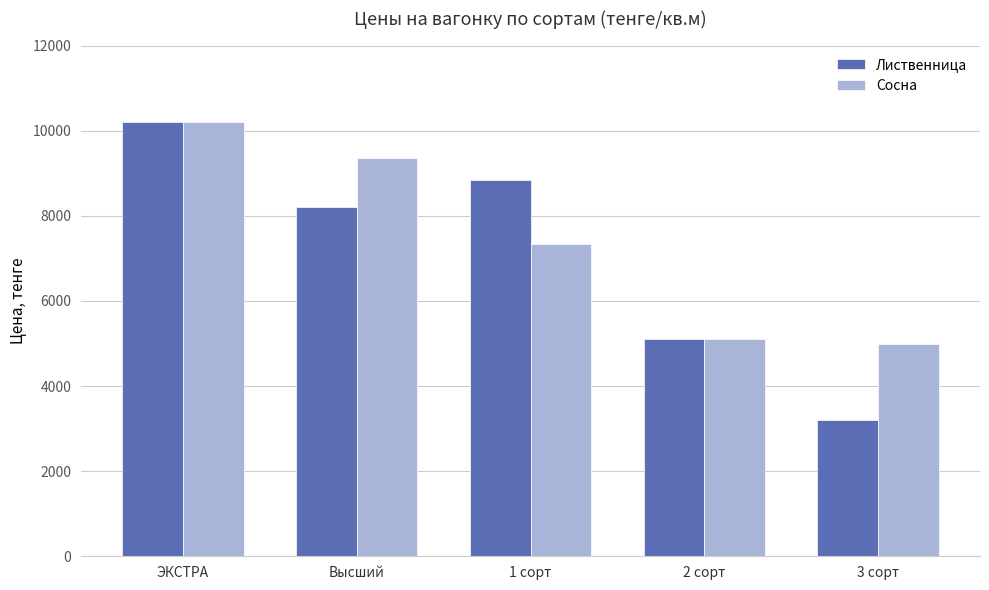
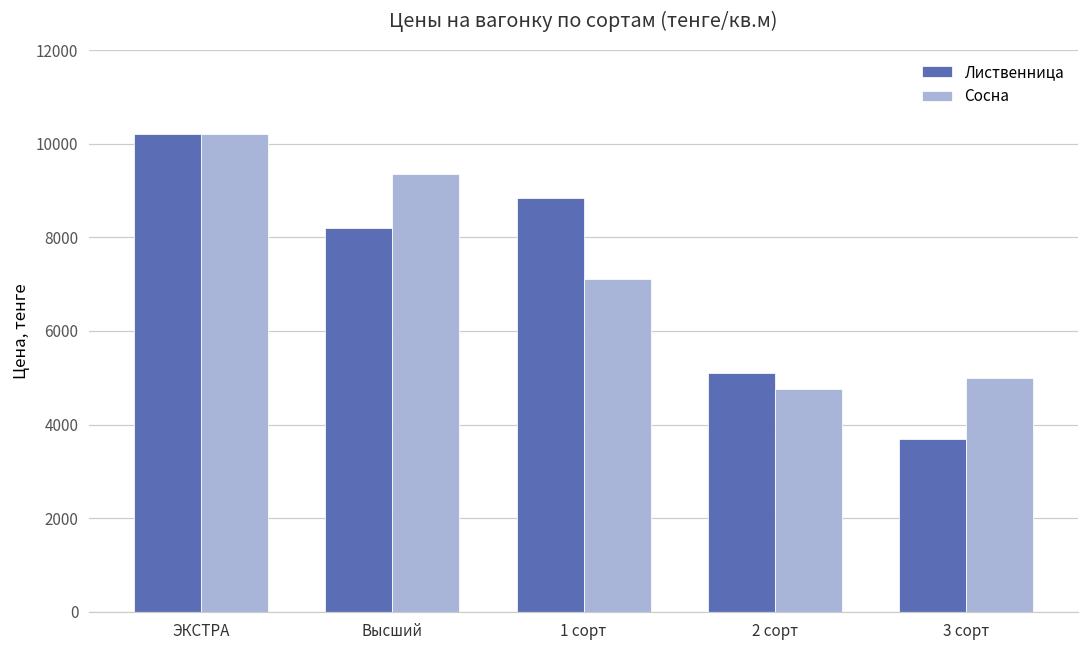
Сосна, 1 сорт: 7300 -> 7100
Сосна, 2 сорт: 5100 -> 4800
Лиственница, 3 сорт: 3200 -> 3700
